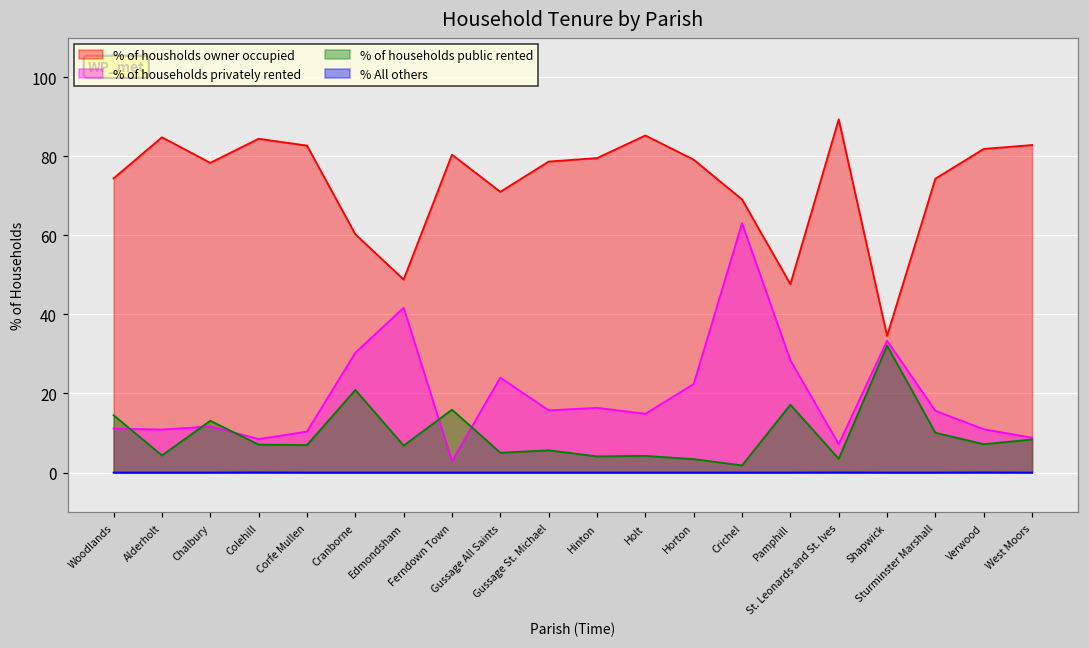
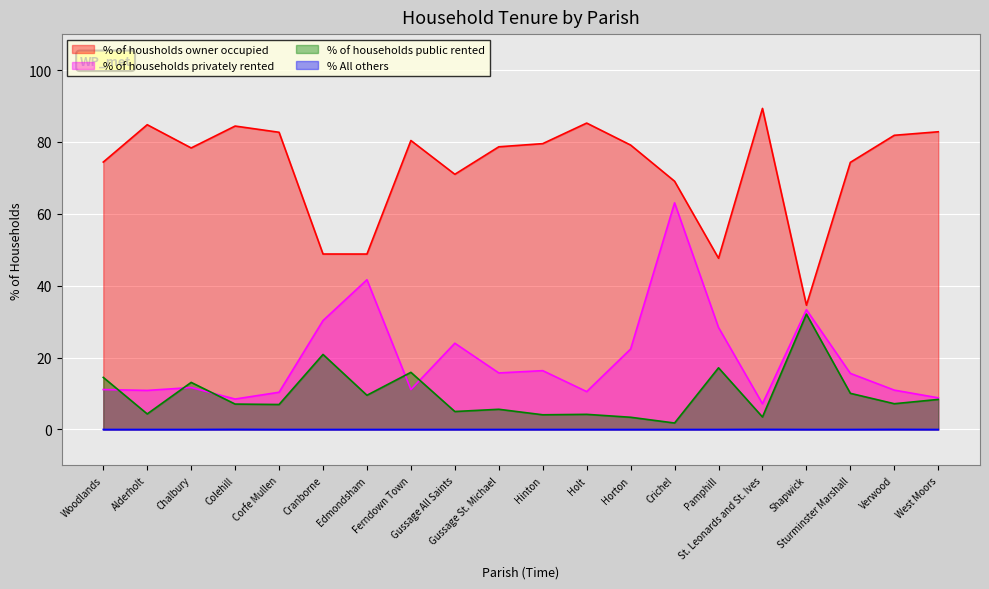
% of housholds owner occupied, Cranborne: 60 -> 49
% of households public rented, Edmondsham: 7 -> 10
% of households privately rented, Ferndown Town: 3 -> 11
% of households privately rented, Holt: 15 -> 11
